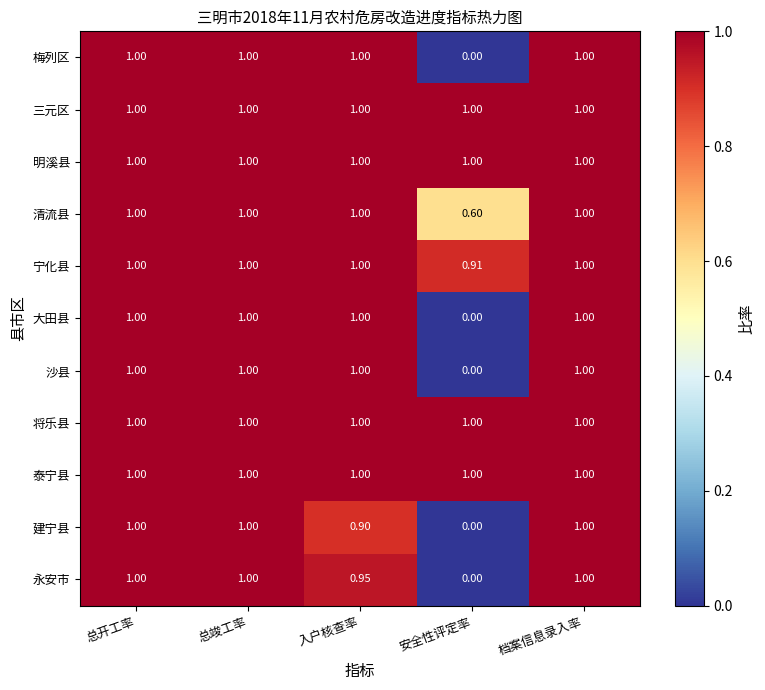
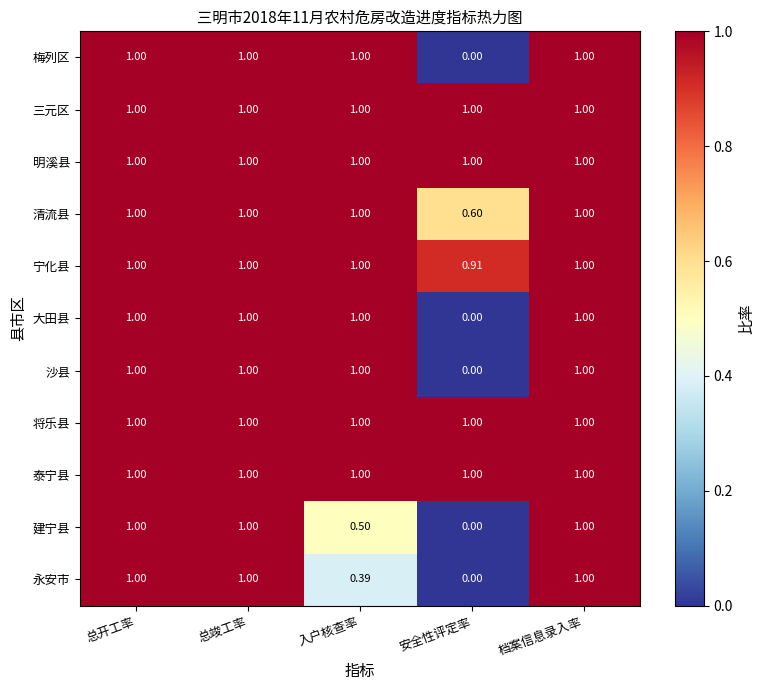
建宁县, 入户核查率: 0.90 -> 0.50
永安市, 入户核查率: 0.95 -> 0.39
